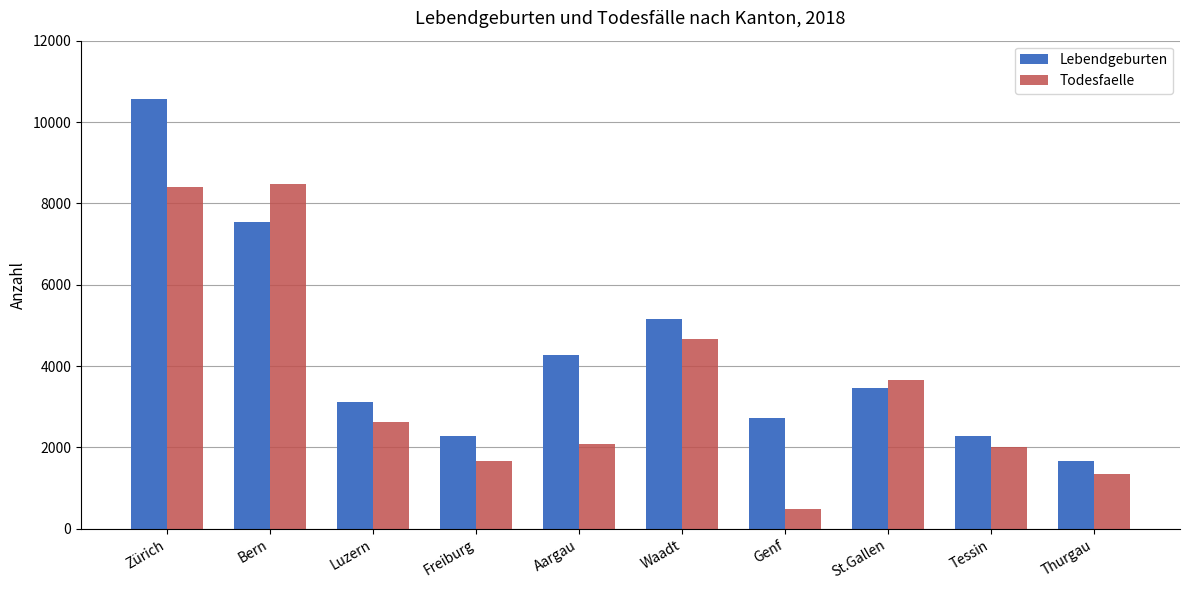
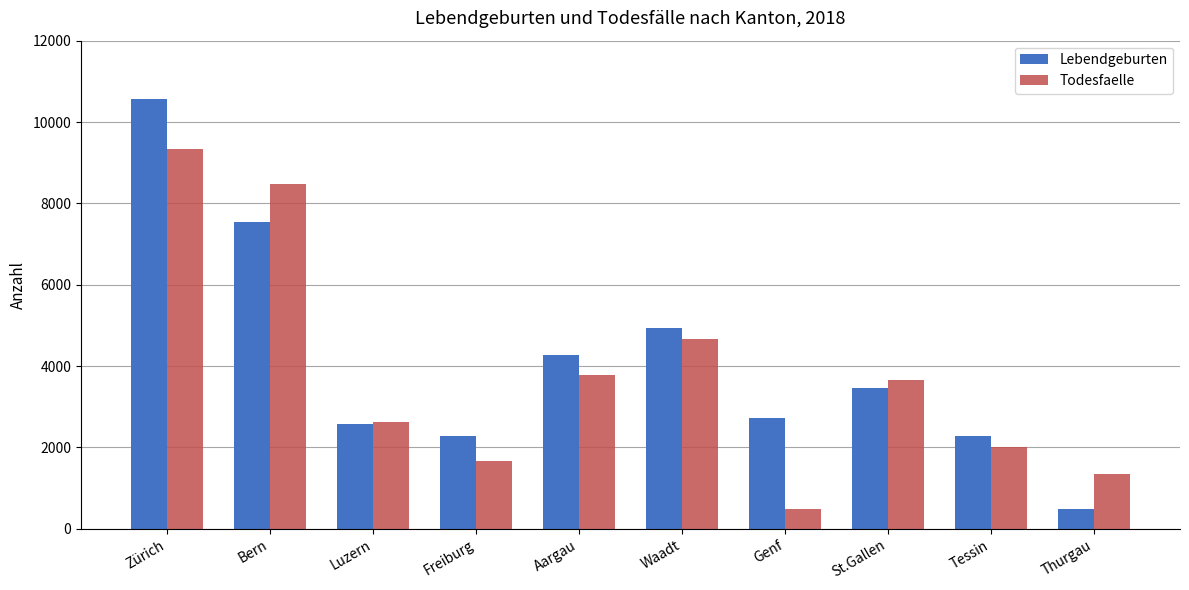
Todesfaelle, Zürich: 8400 -> 9300
Lebendgeburten, Luzern: 3100 -> 2600
Todesfaelle, Aargau: 2100 -> 3800
Lebendgeburten, Waadt: 5100 -> 4900
Lebendgeburten, Thurgau: 1700 -> 500
